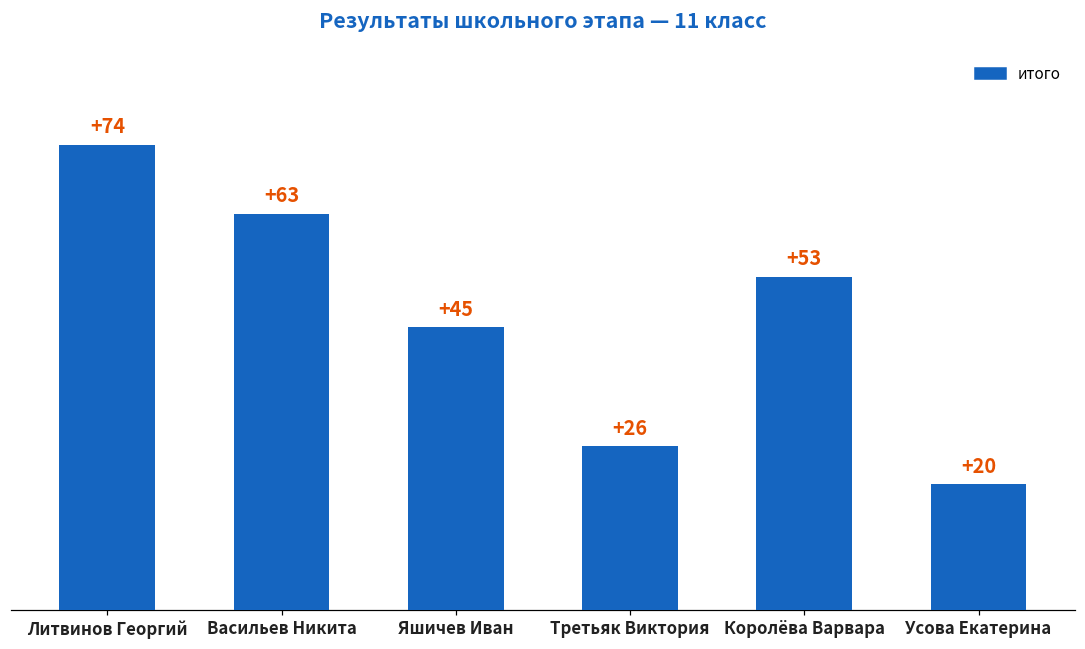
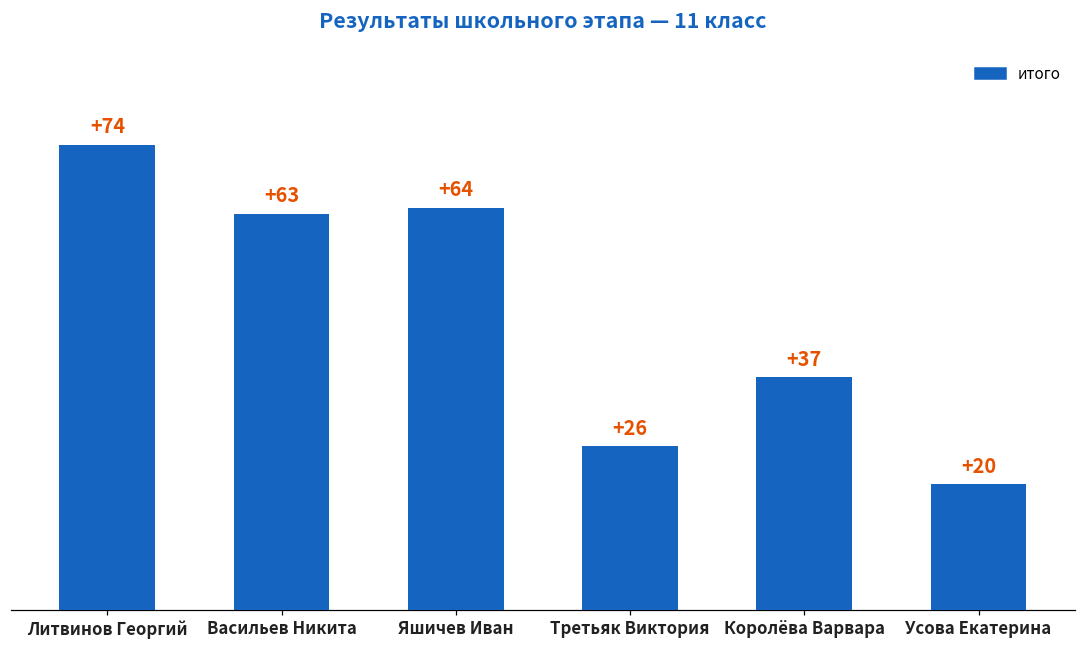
Яшичев Иван: +45 -> +64
Королёва Варвара: +53 -> +37
